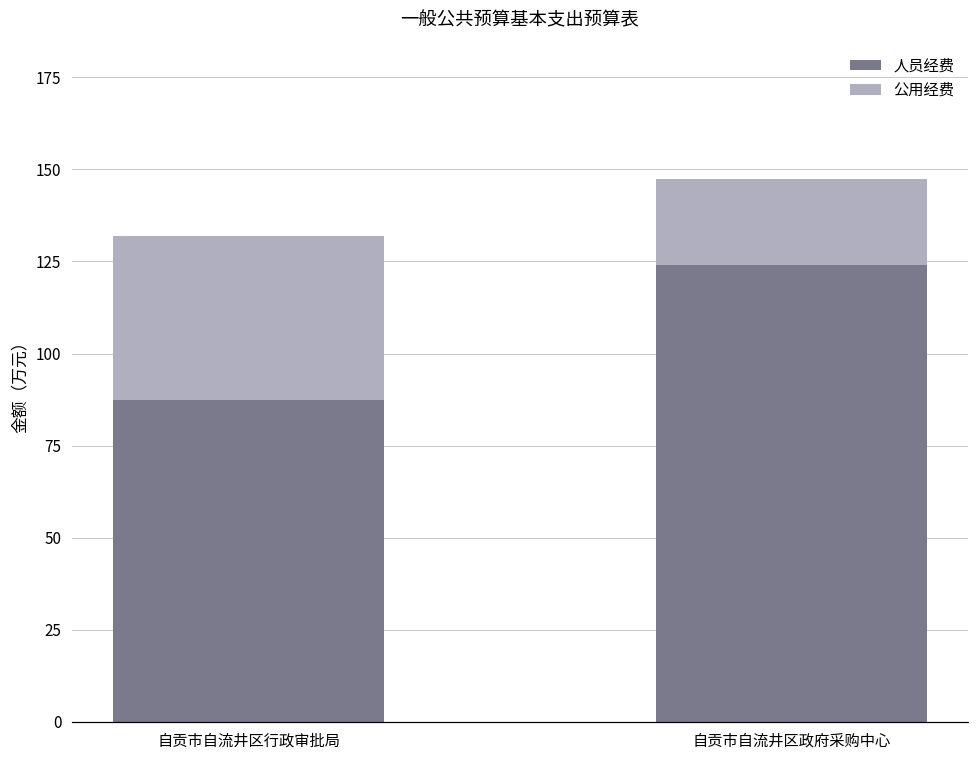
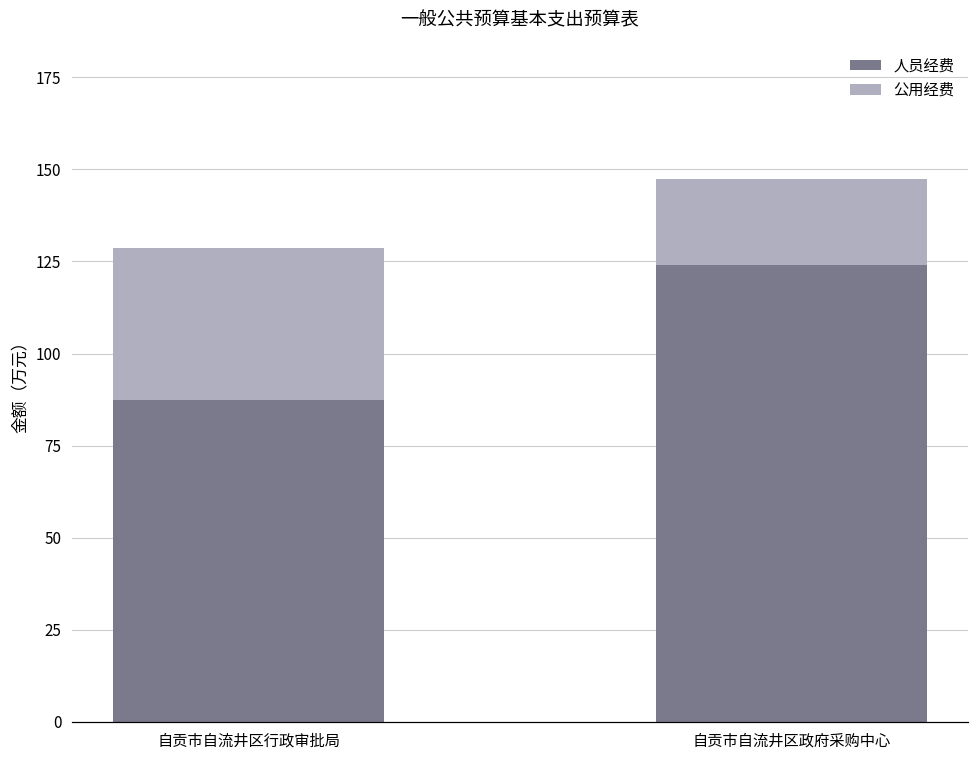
公用经费, 自贡市自流井区行政审批局: 44 -> 41
